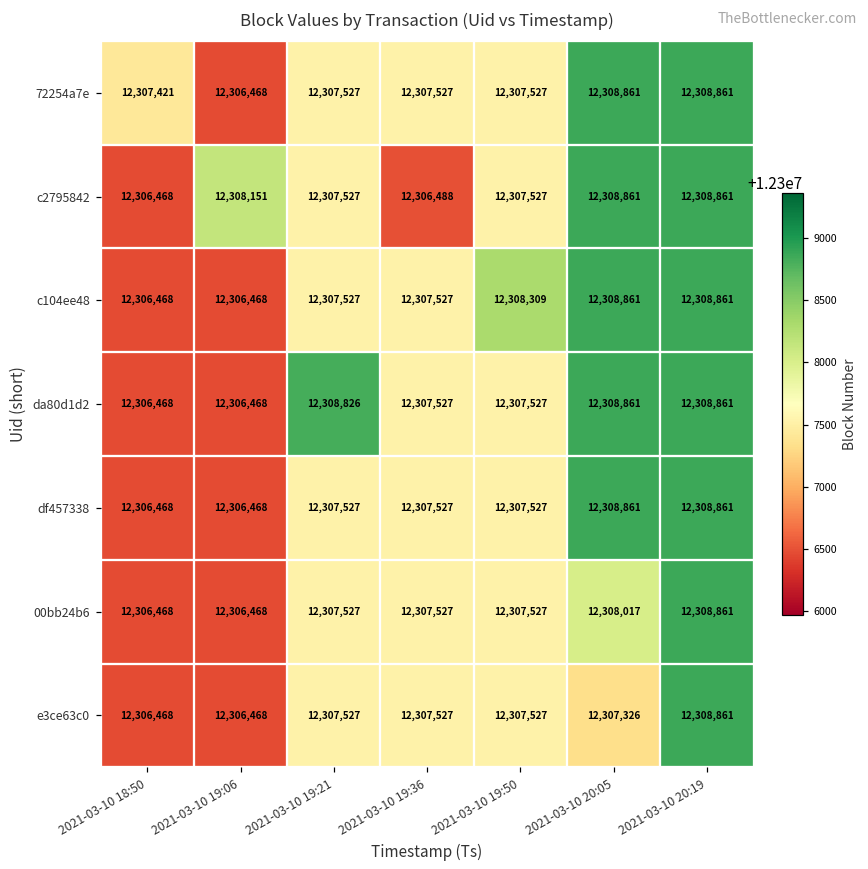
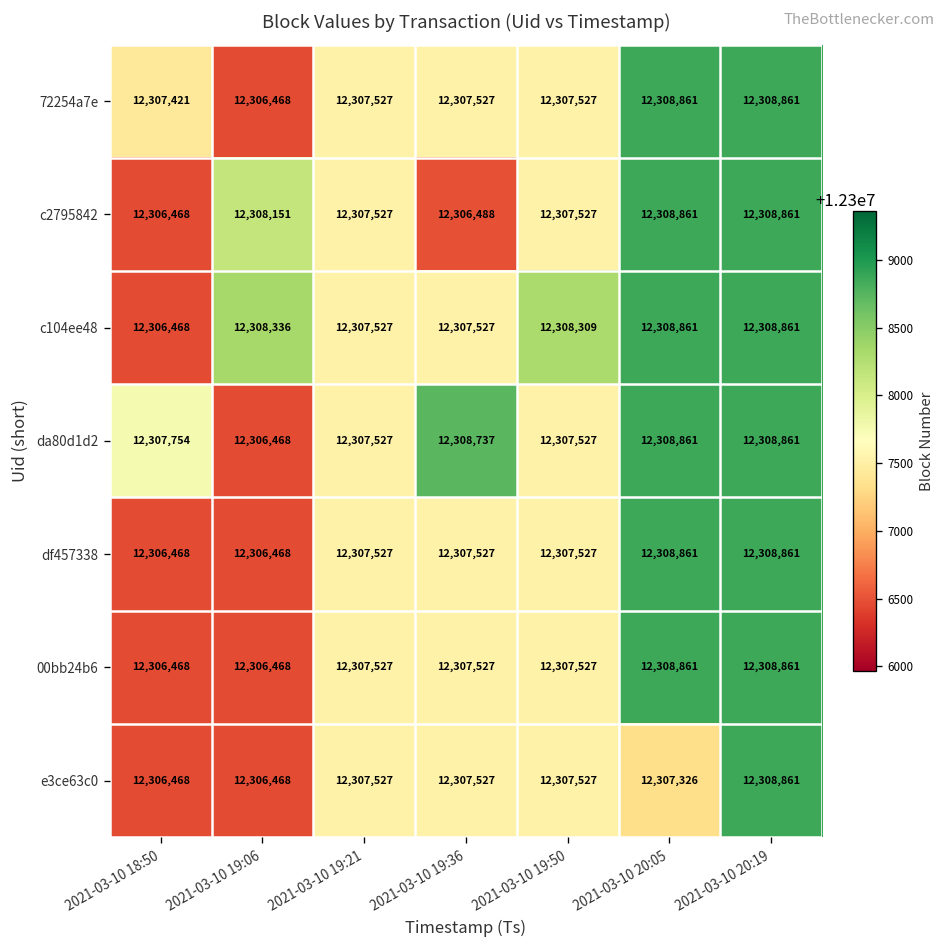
c104ee48, 2021-03-10 19:06: 12,306,468 -> 12,308,336
da80d1d2, 2021-03-10 18:50: 12,306,468 -> 12,307,754
da80d1d2, 2021-03-10 19:21: 12,308,826 -> 12,307,527
da80d1d2, 2021-03-10 19:36: 12,307,527 -> 12,308,737
00bb24b6, 2021-03-10 20:05: 12,308,017 -> 12,308,861
